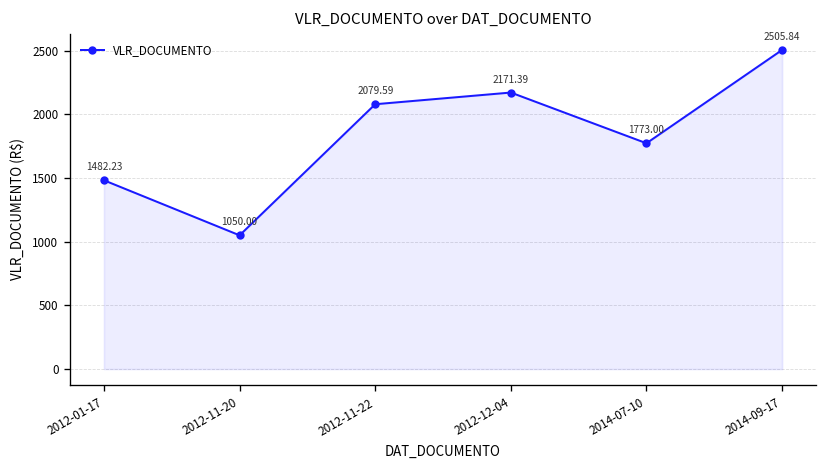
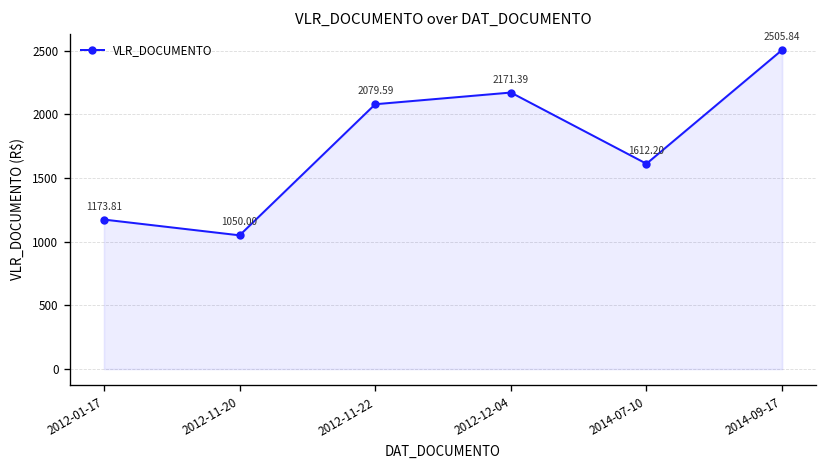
2012-01-17: 1482.23 -> 1173.81
2014-07-10: 1773.00 -> 1612.20
